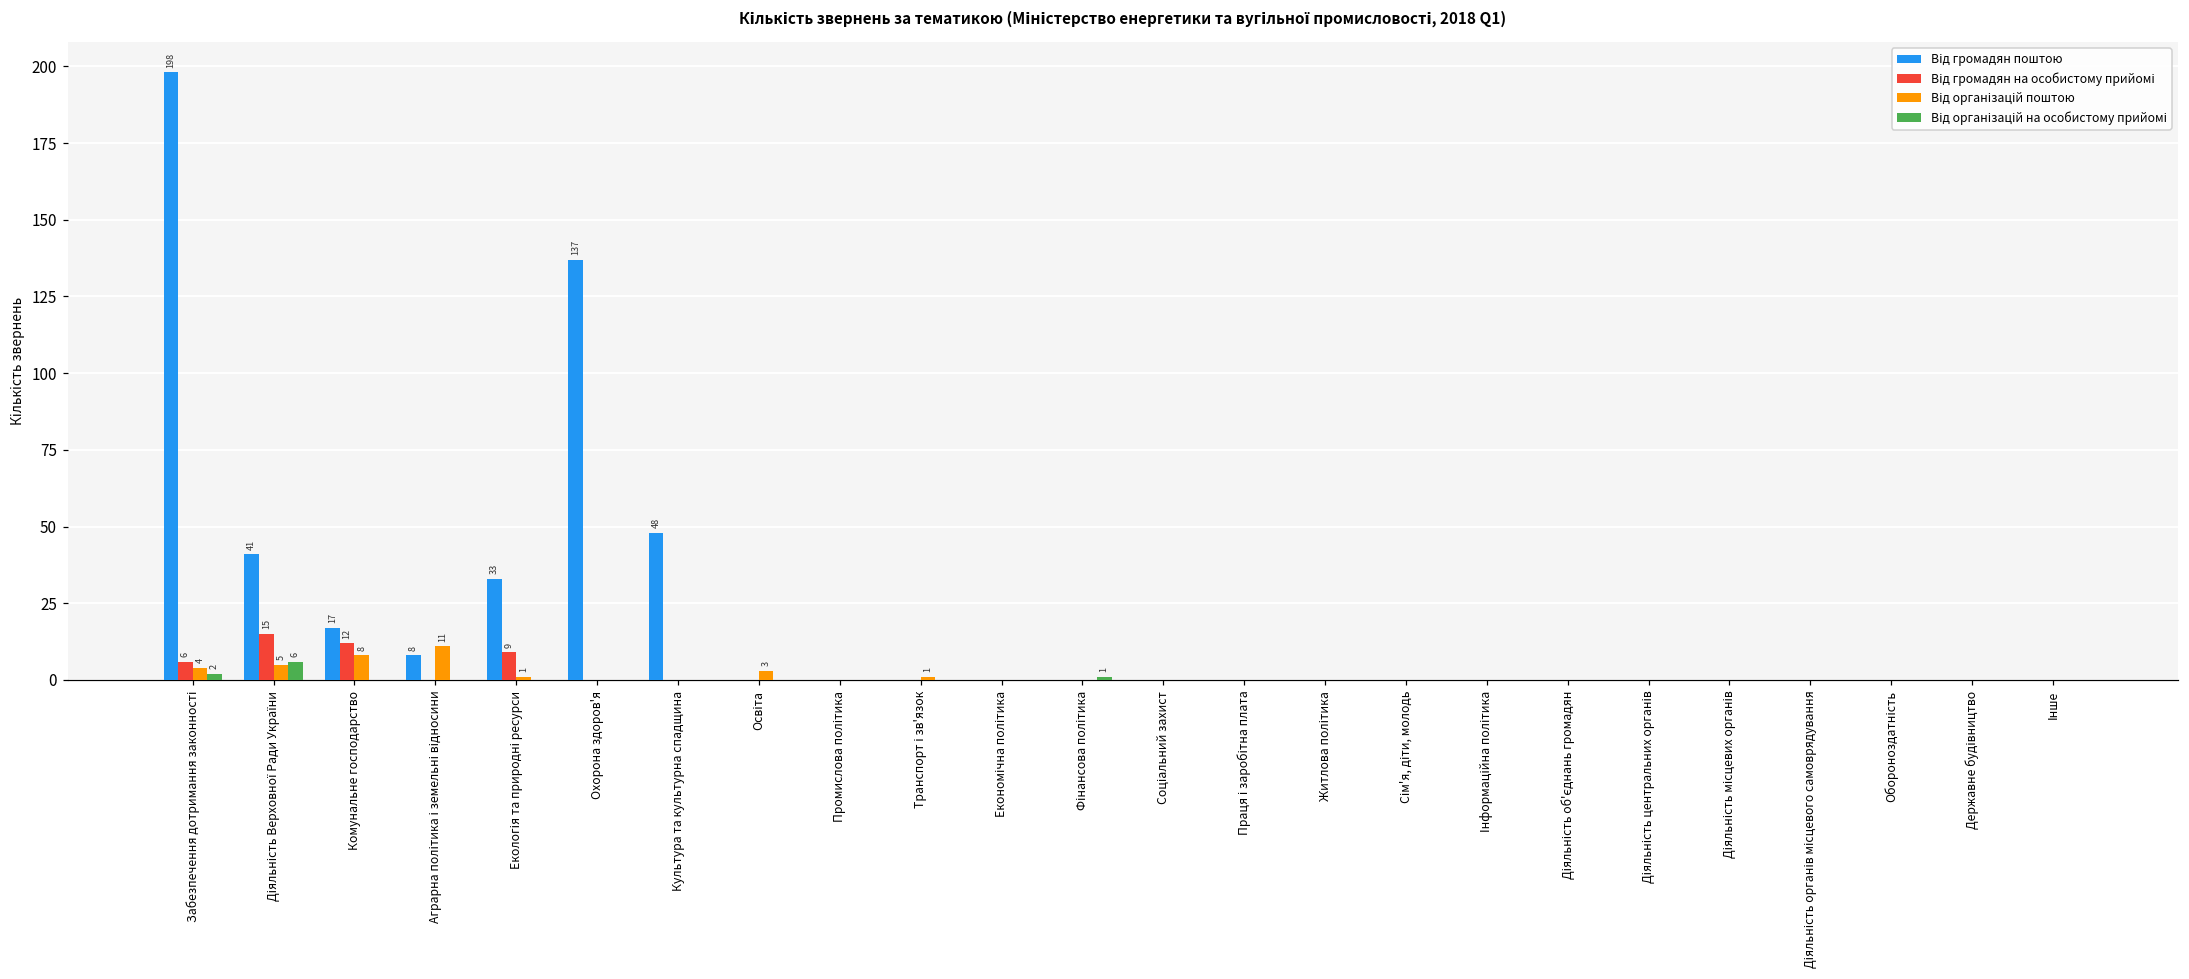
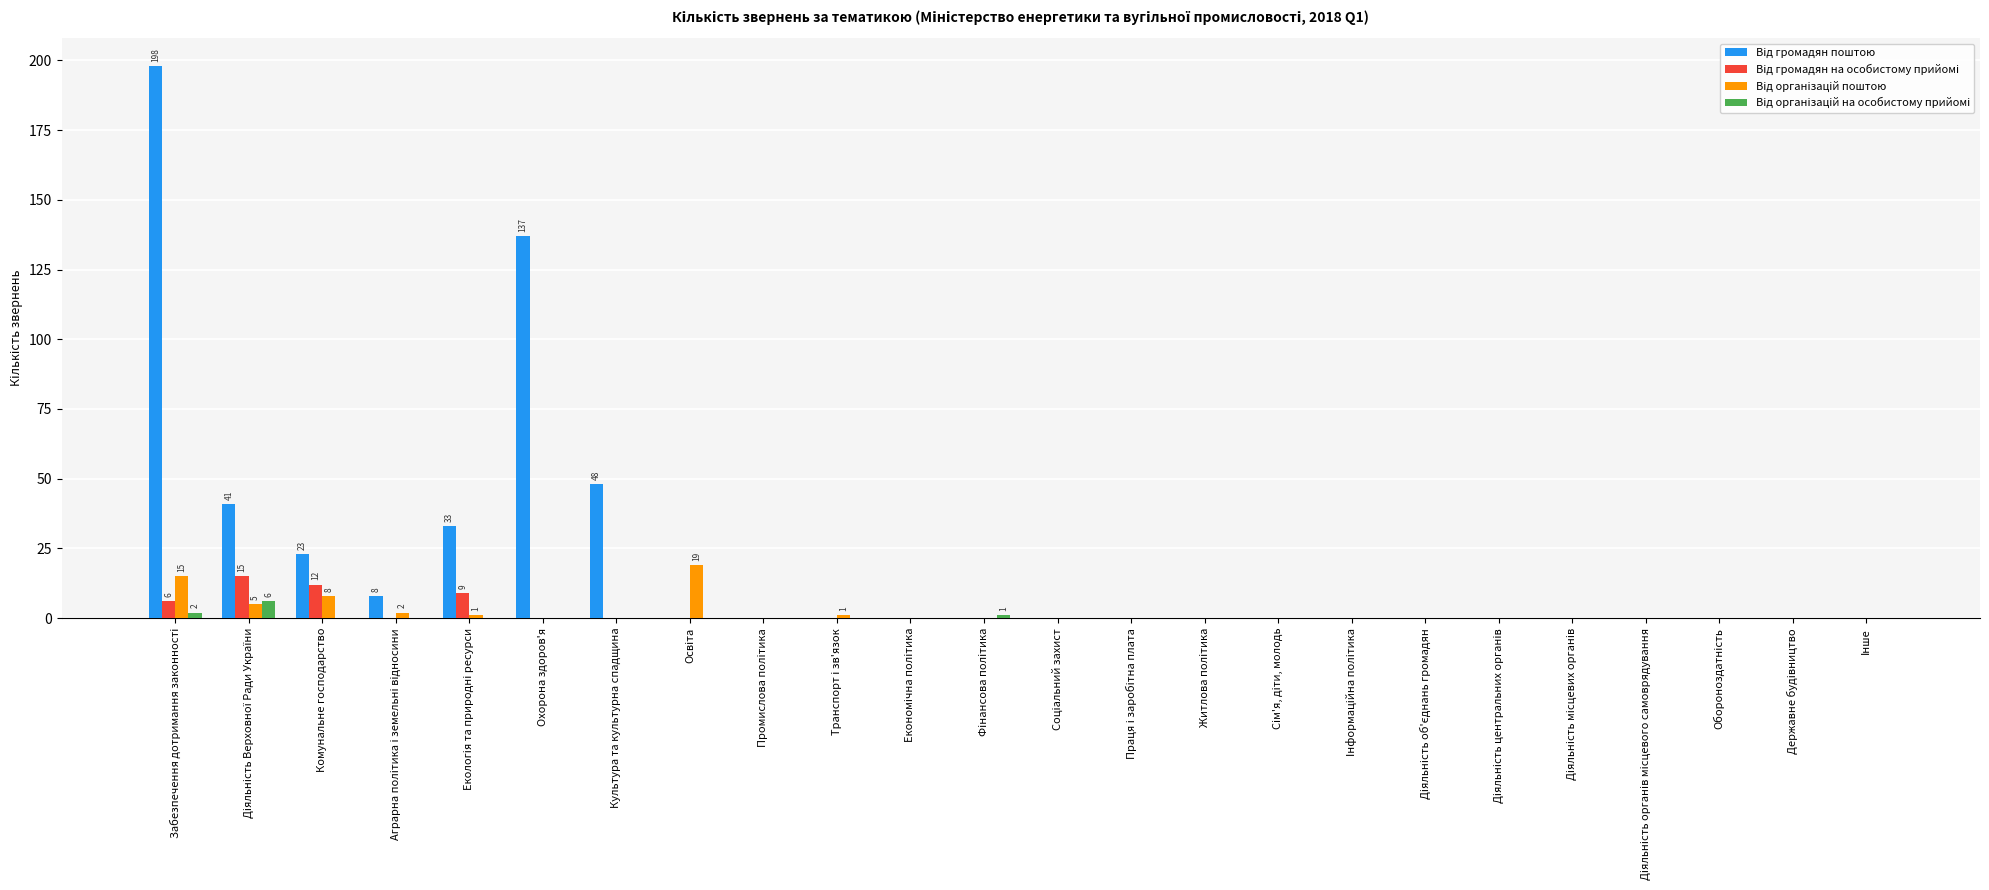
Від організацій поштою, Забезпечення дотримання законності: 4 -> 15
Від громадян поштою, Комунальне господарство: 17 -> 23
Від організацій поштою, Аграрна політика і земельні відносини: 11 -> 2
Від організацій поштою, Освіта: 3 -> 19
